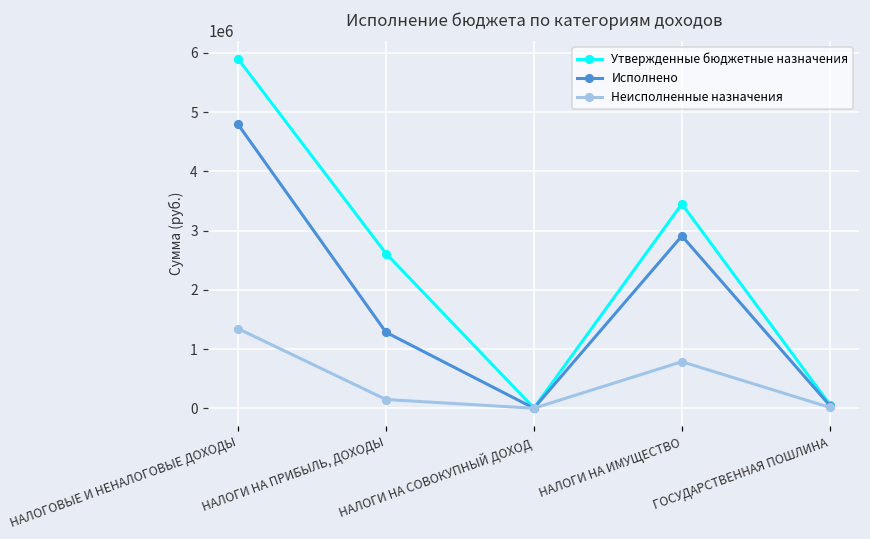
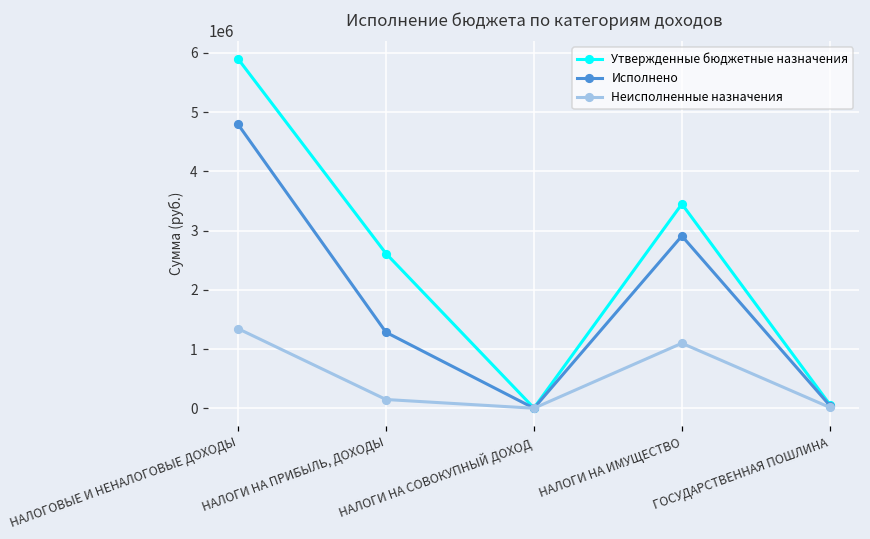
Неисполненные назначения, НАЛОГИ НА ИМУЩЕСТВО: 800000 -> 1100000
